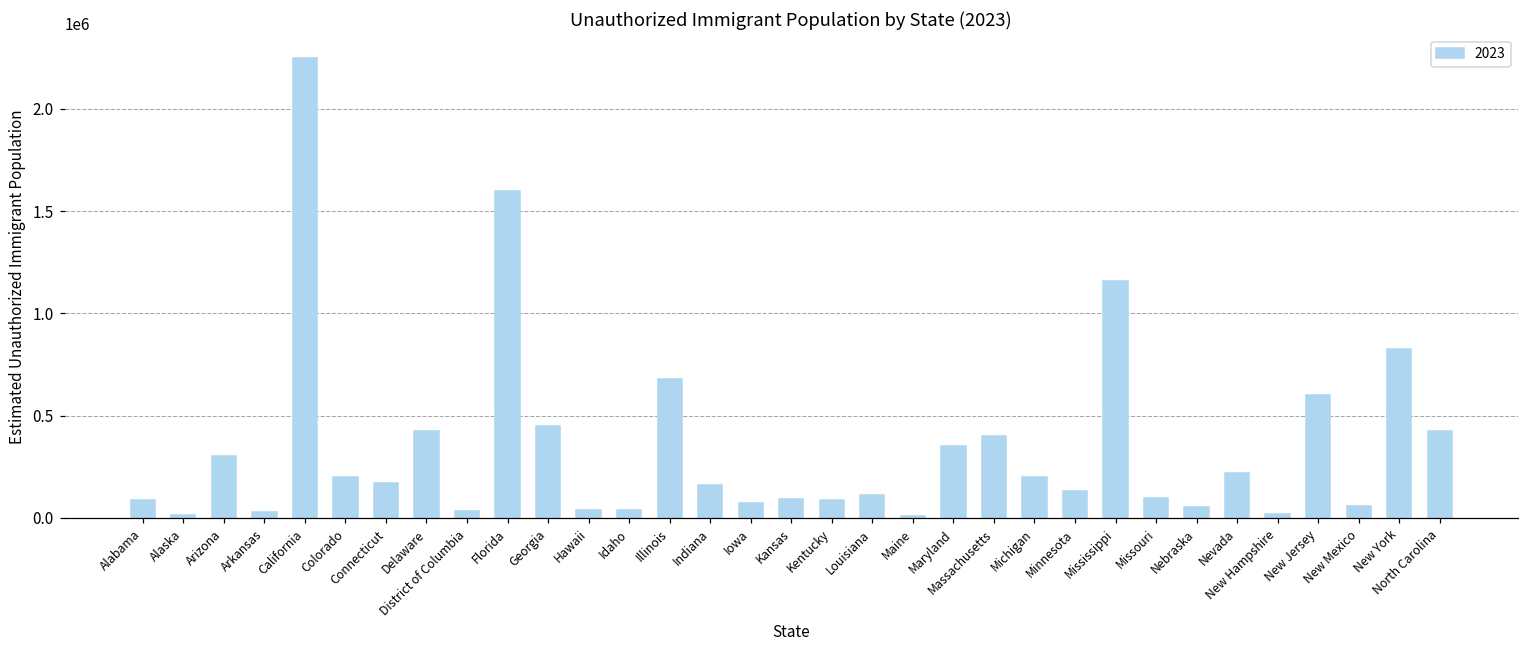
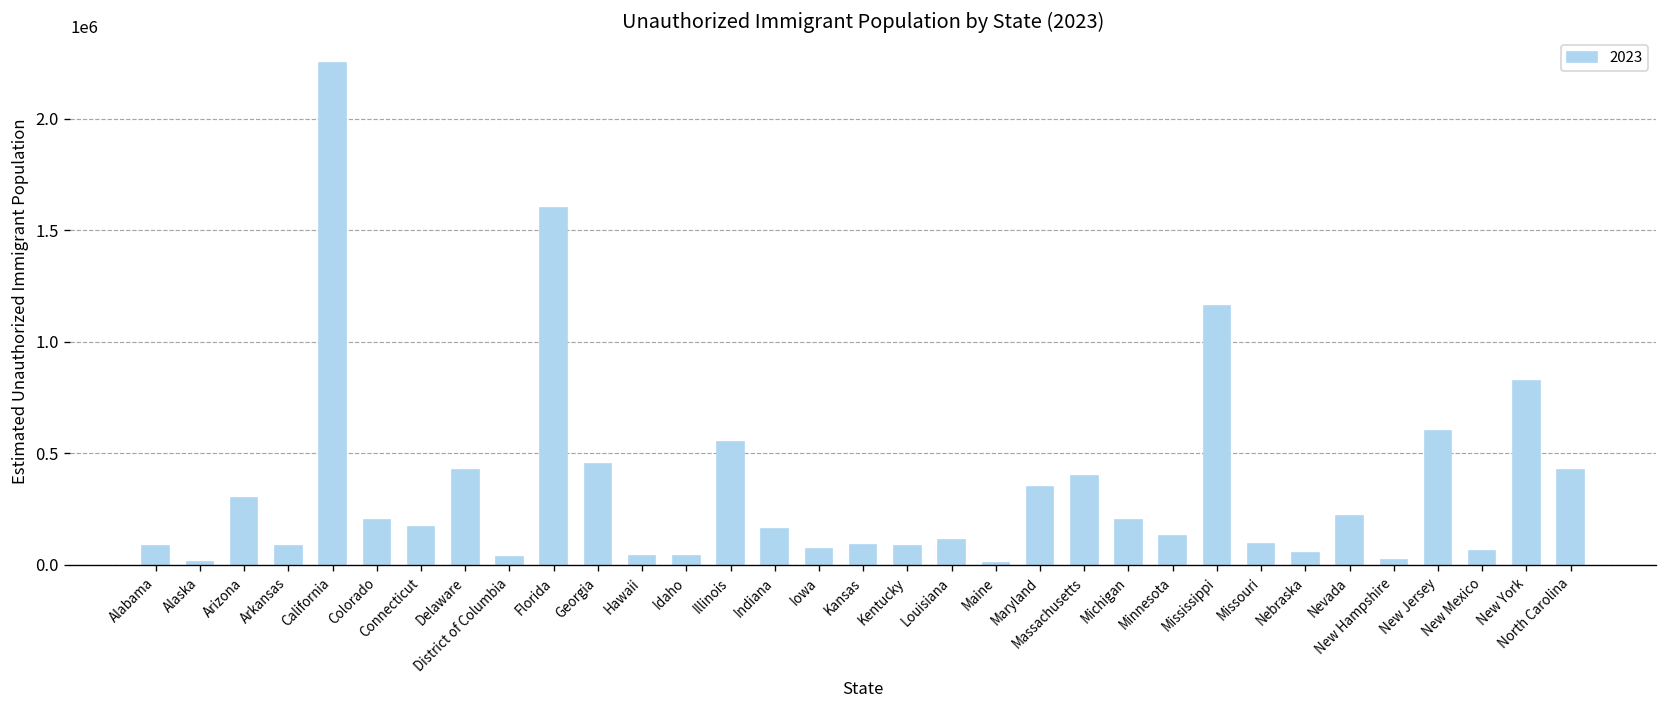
Arkansas: 30000 -> 90000
Illinois: 680000 -> 550000
